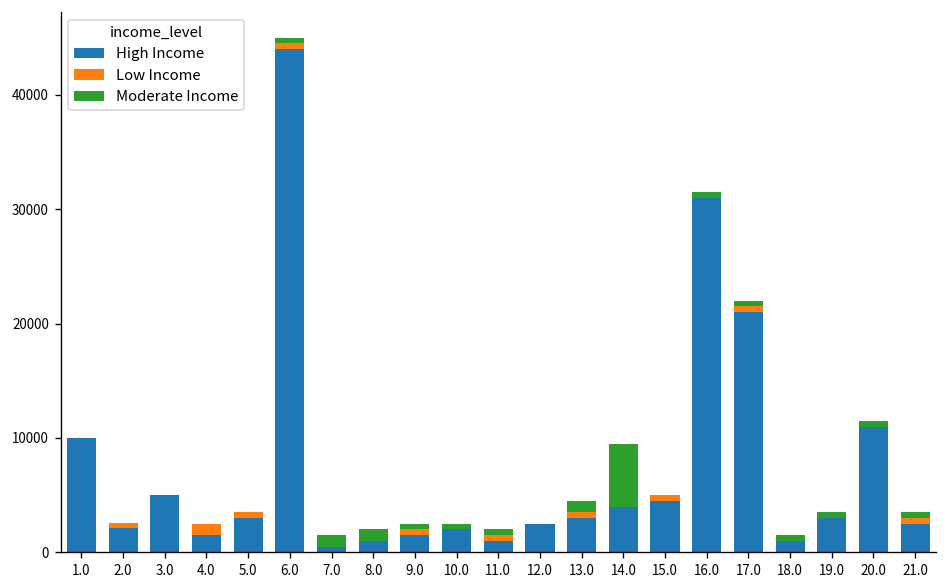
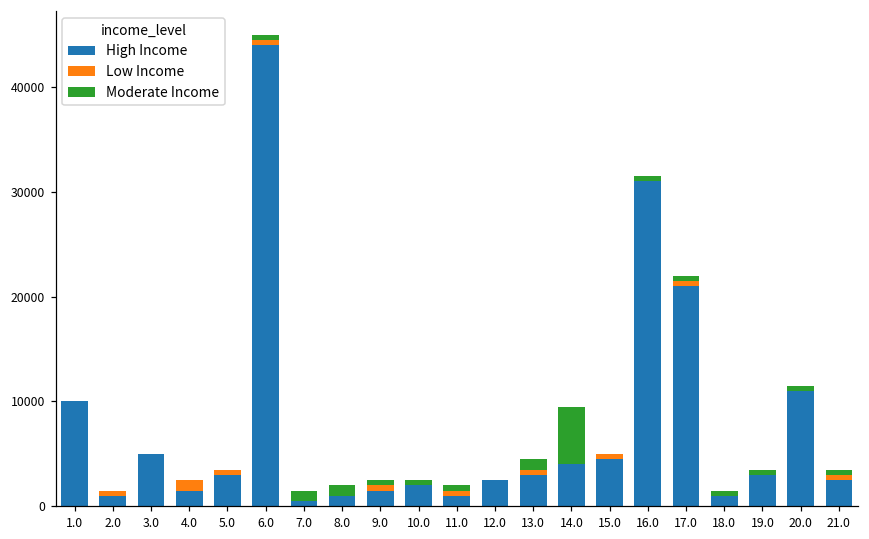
High Income, 2.0: 2000 -> 1000
